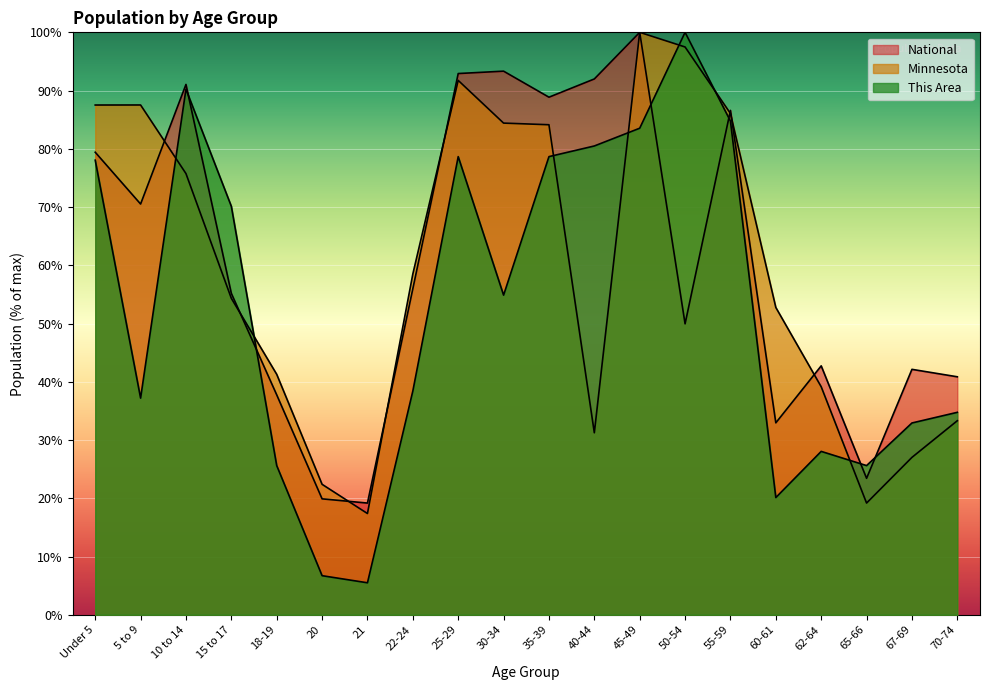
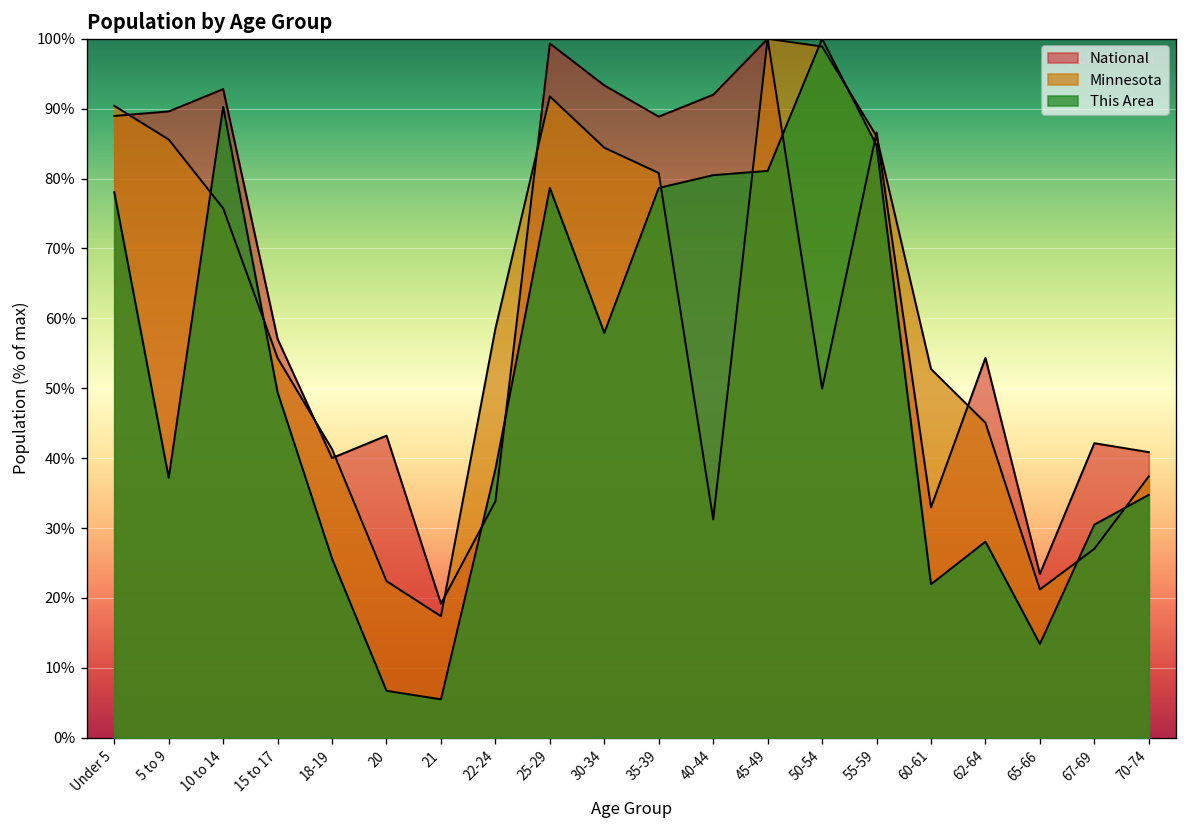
National, Under 5: 79% -> 89%
Minnesota, Under 5: 88% -> 90%
National, 5 to 9: 71% -> 90%
Minnesota, 5 to 9: 88% -> 86%
National, 10 to 14: 91% -> 93%
National, 15 to 17: 55% -> 57%
This Area, 15 to 17: 70% -> 49%
National, 18-19: 38% -> 40%
National, 20: 20% -> 43%
National, 22-24: 56% -> 34%
National, 25-29: 93% -> 99%
This Area, 30-34: 55% -> 58%
Minnesota, 35-39: 84% -> 81%
This Area, 45-49: 84% -> 81%
Minnesota, 50-54: 97% -> 99%
This Area, 60-61: 20% -> 22%
National, 62-64: 43% -> 54%
Minnesota, 62-64: 39% -> 45%
Minnesota, 65-66: 19% -> 21%
This Area, 65-66: 26% -> 13%
This Area, 67-69: 33% -> 30%
Minnesota, 70-74: 33% -> 37%
